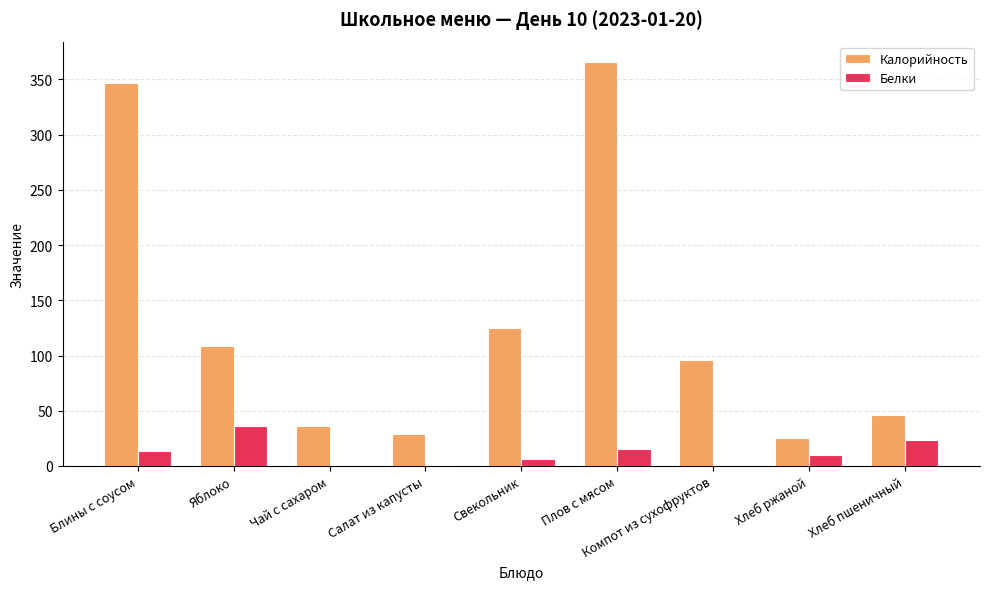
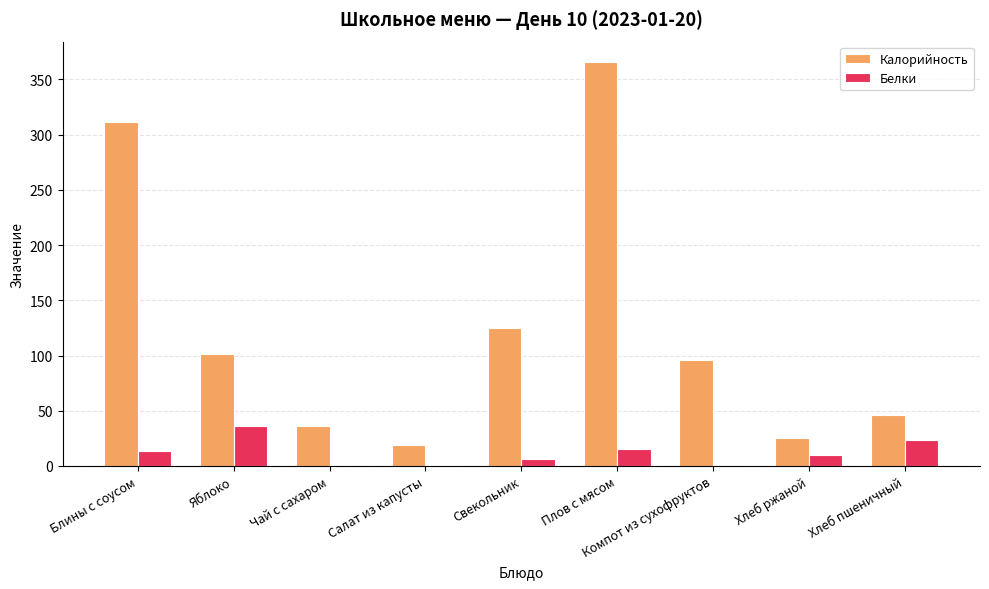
Калорийность, Блины с соусом: 347 -> 312
Калорийность, Яблоко: 109 -> 101
Калорийность, Салат из капусты: 29 -> 19
